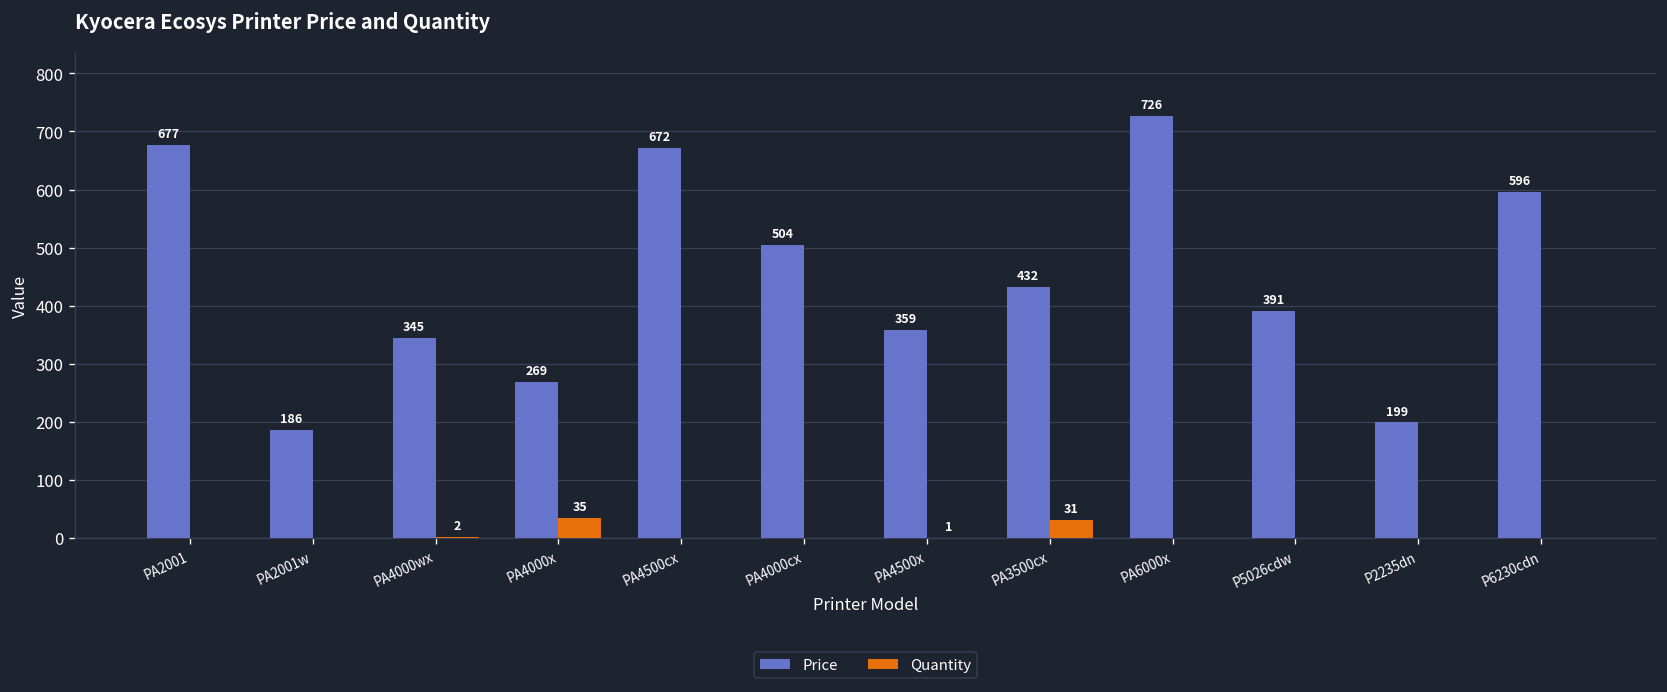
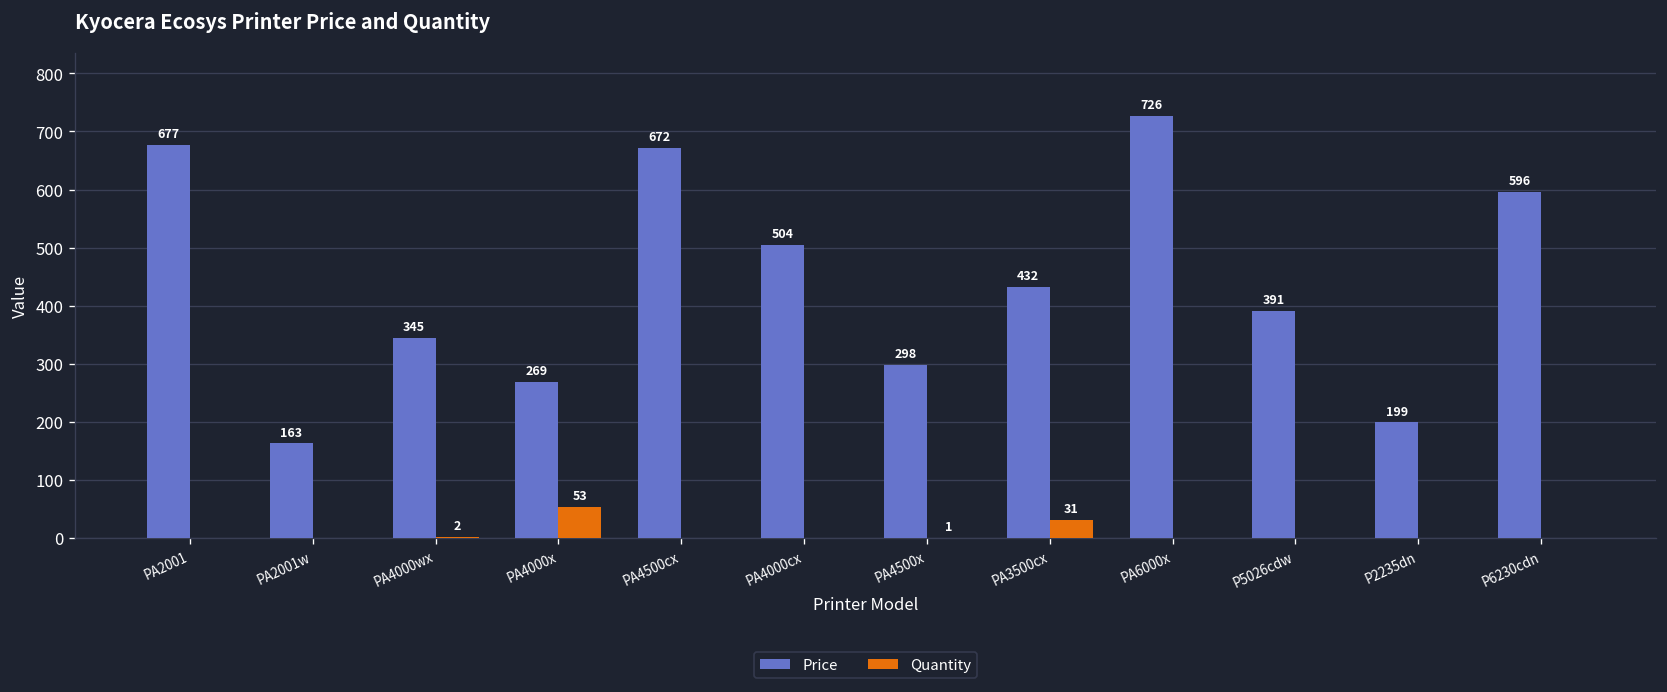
Price, PA2001w: 186 -> 163
Quantity, PA4000x: 35 -> 53
Price, PA4500x: 359 -> 298
